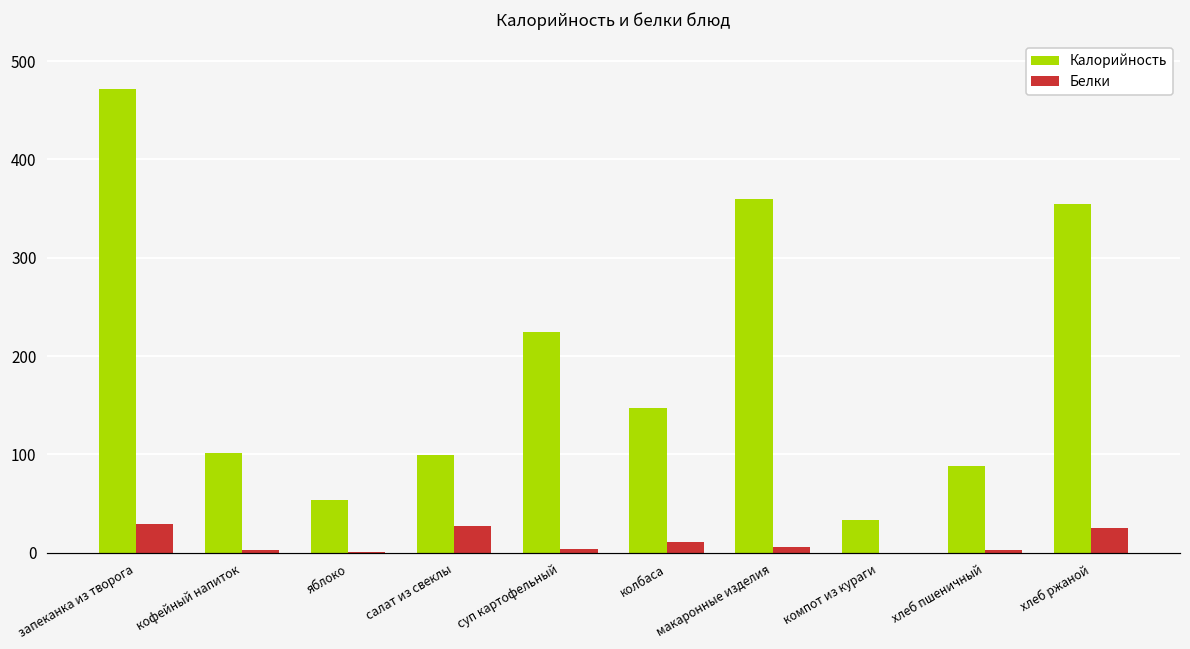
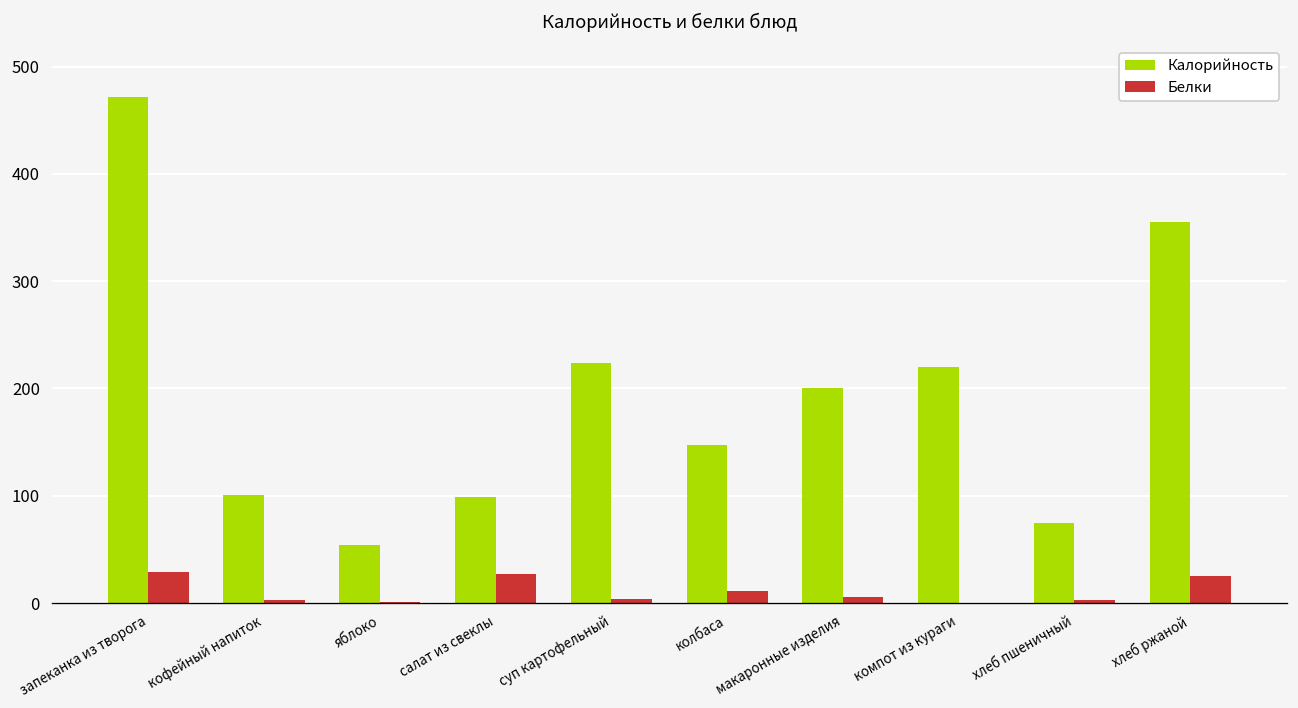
Калорийность, макаронные изделия: 360 -> 200
Калорийность, компот из кураги: 30 -> 220
Калорийность, хлеб пшеничный: 90 -> 80
